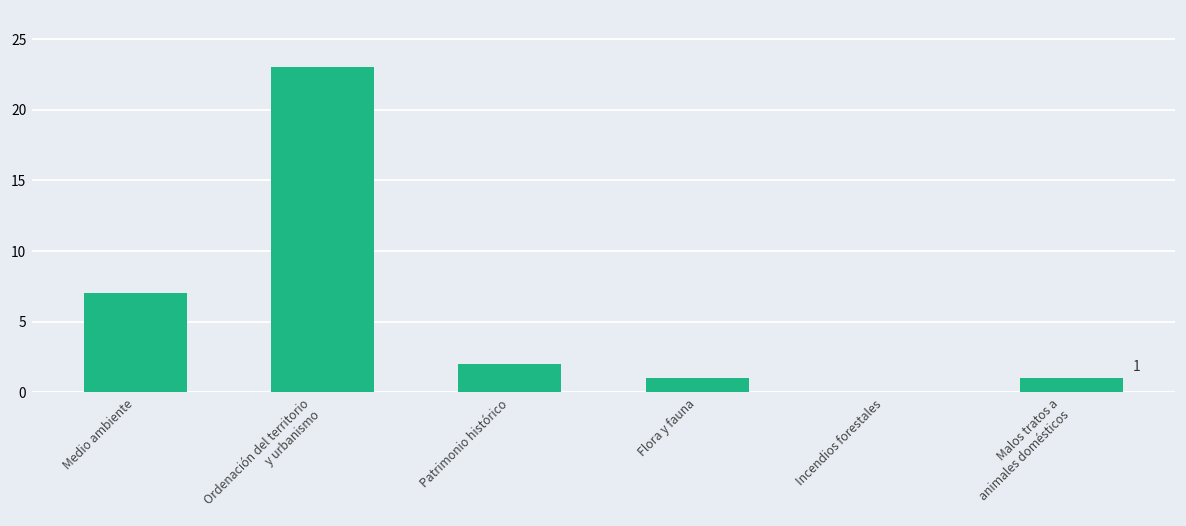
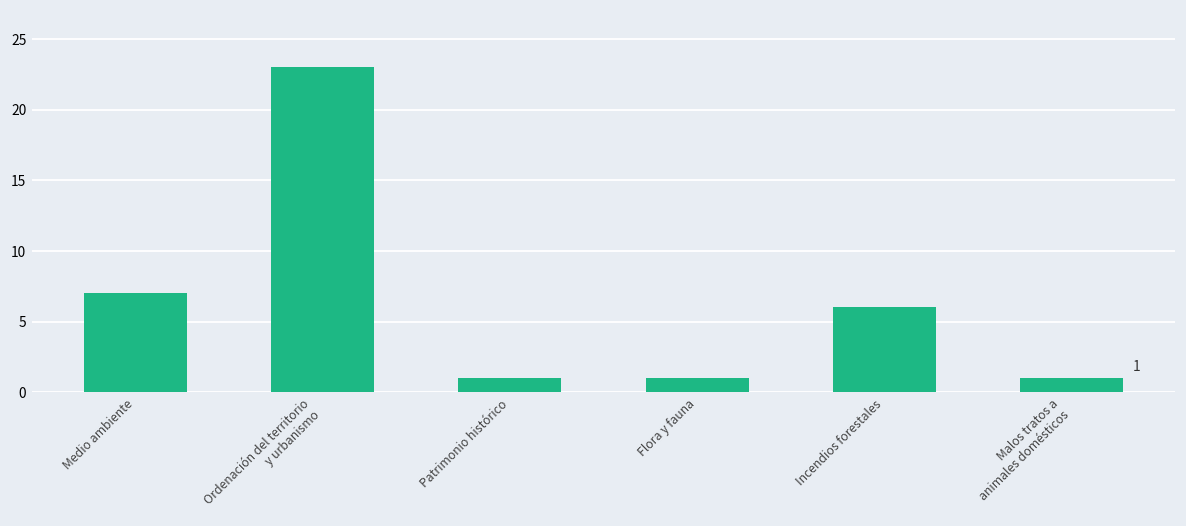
Patrimonio histórico: 2 -> 1
Incendios forestales: 0 -> 6
